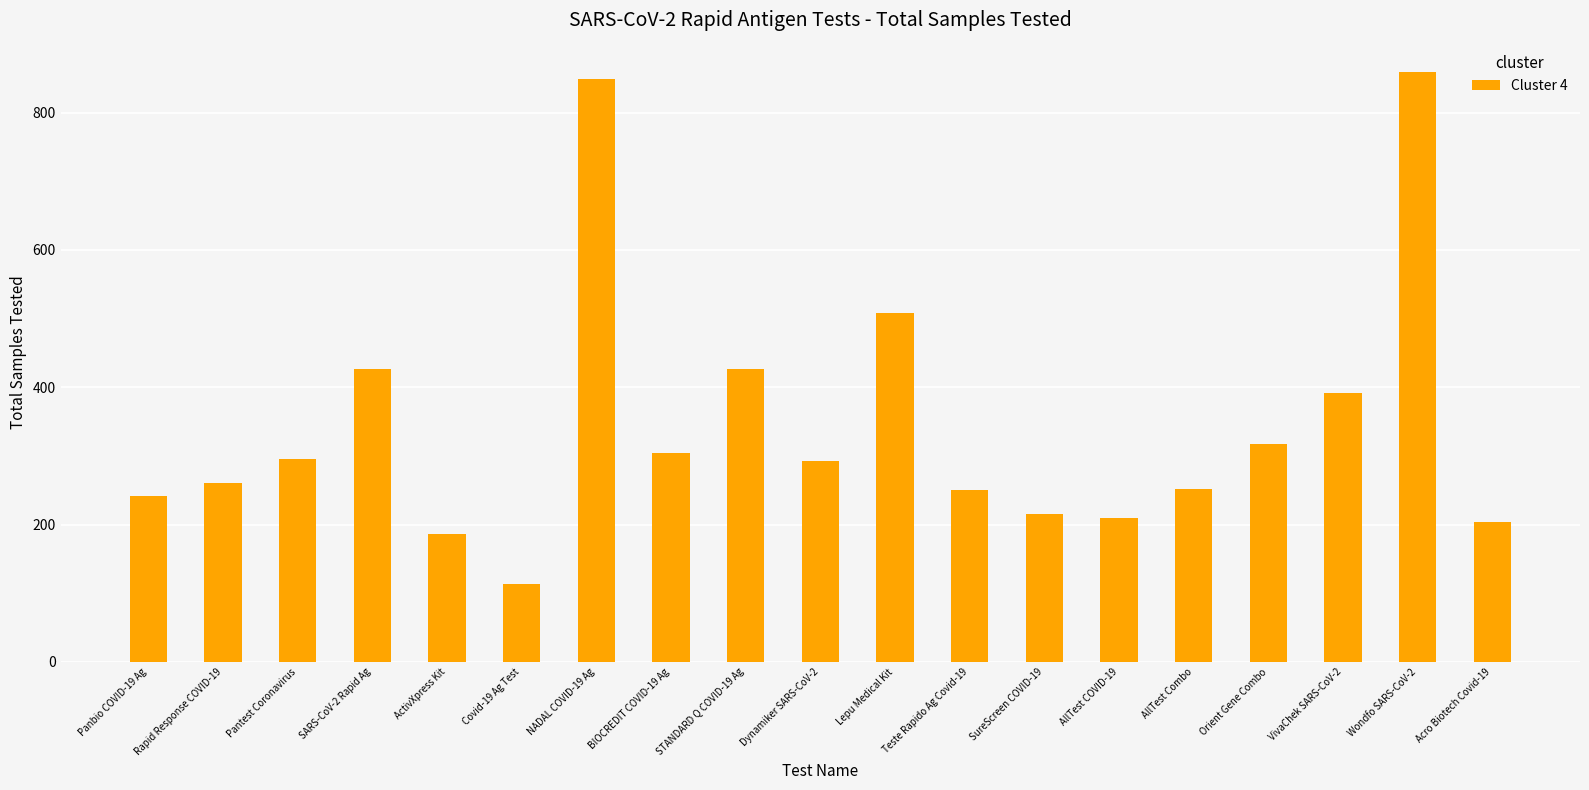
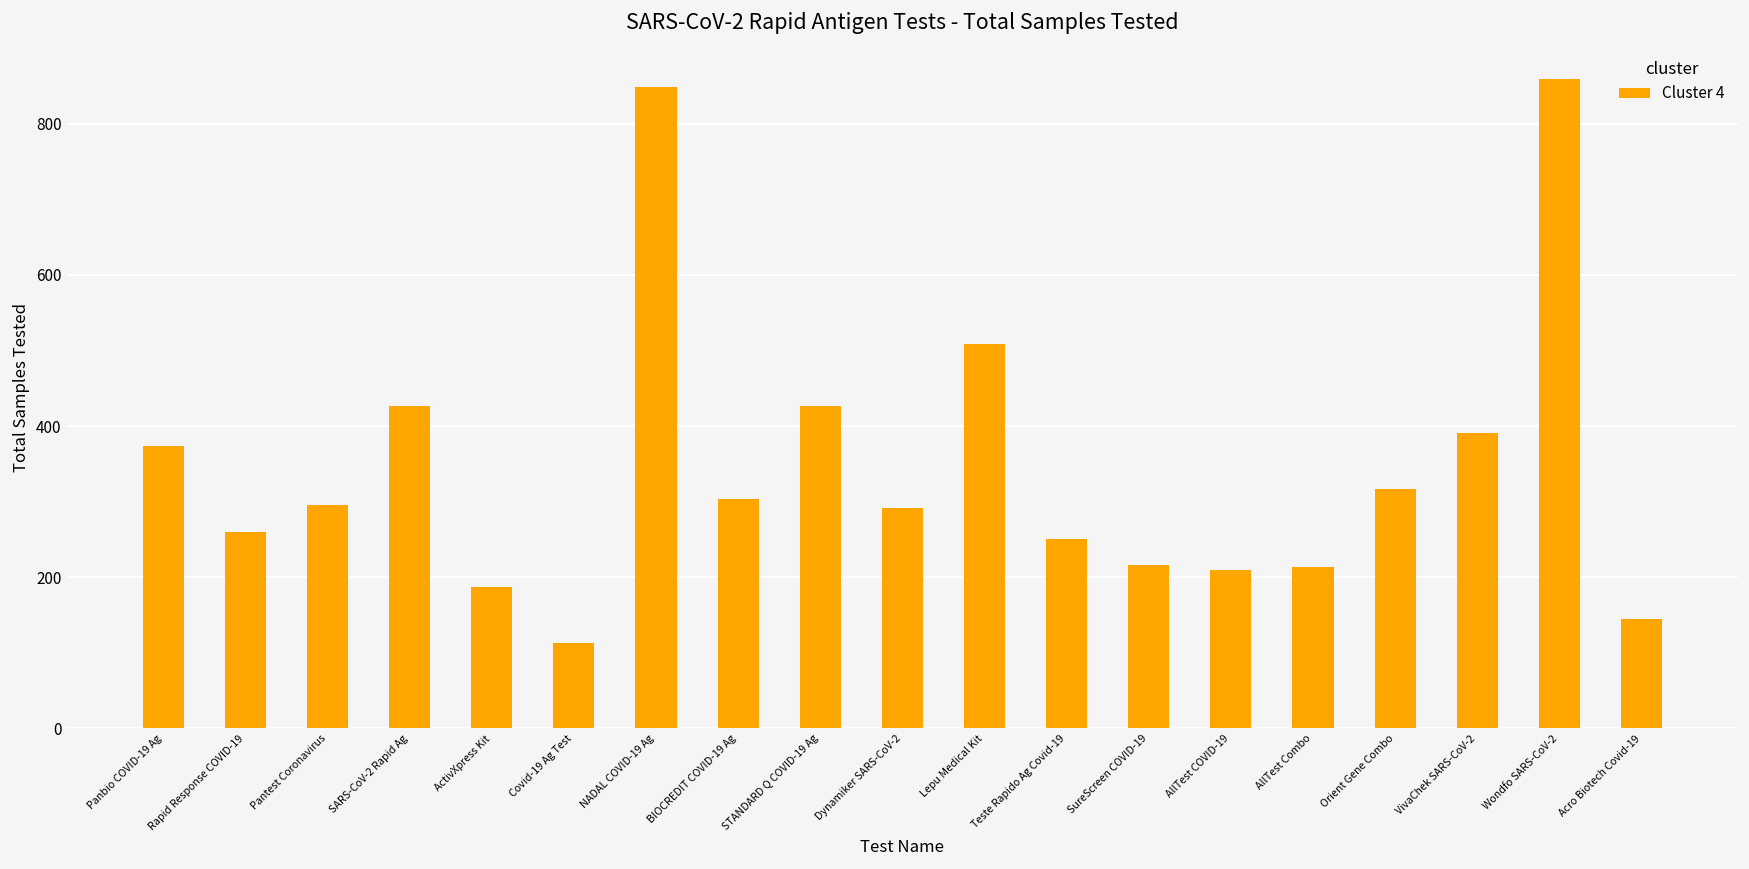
Panbio COVID-19 Ag: 240 -> 370
AllTest Combo: 250 -> 210
Acro Biotech Covid-19: 200 -> 150
